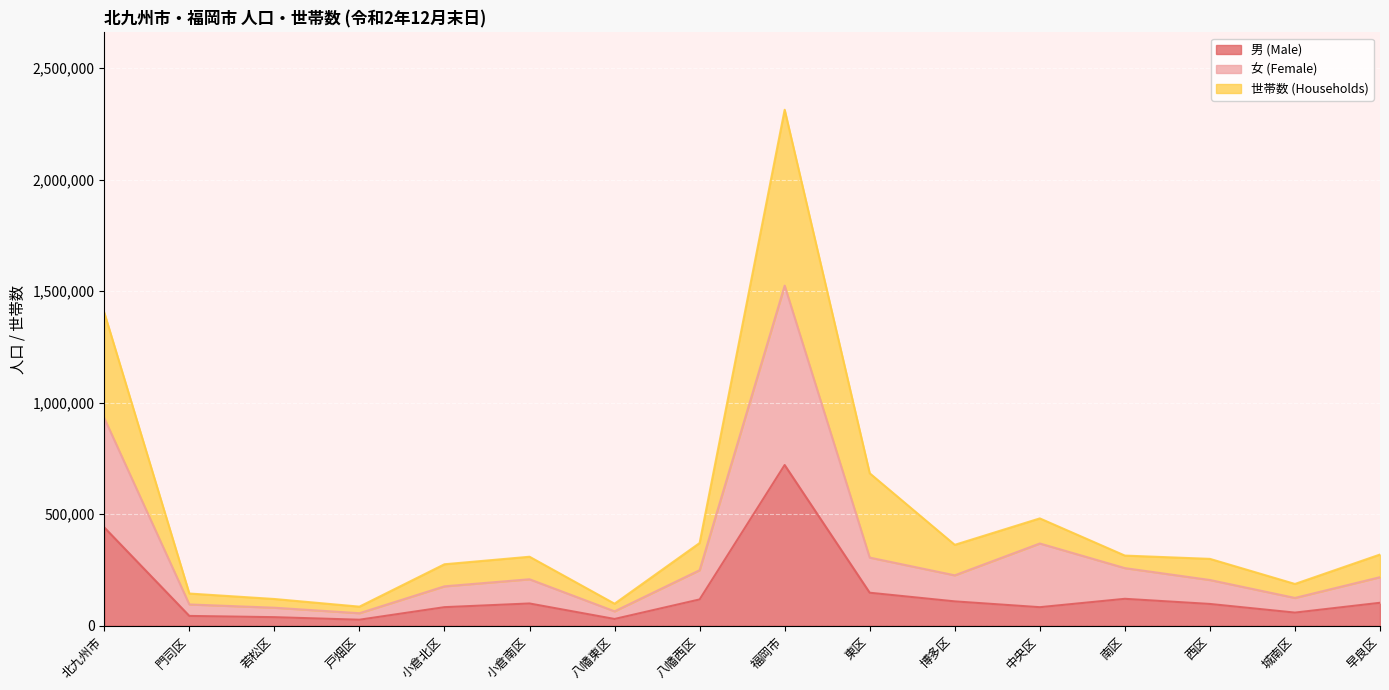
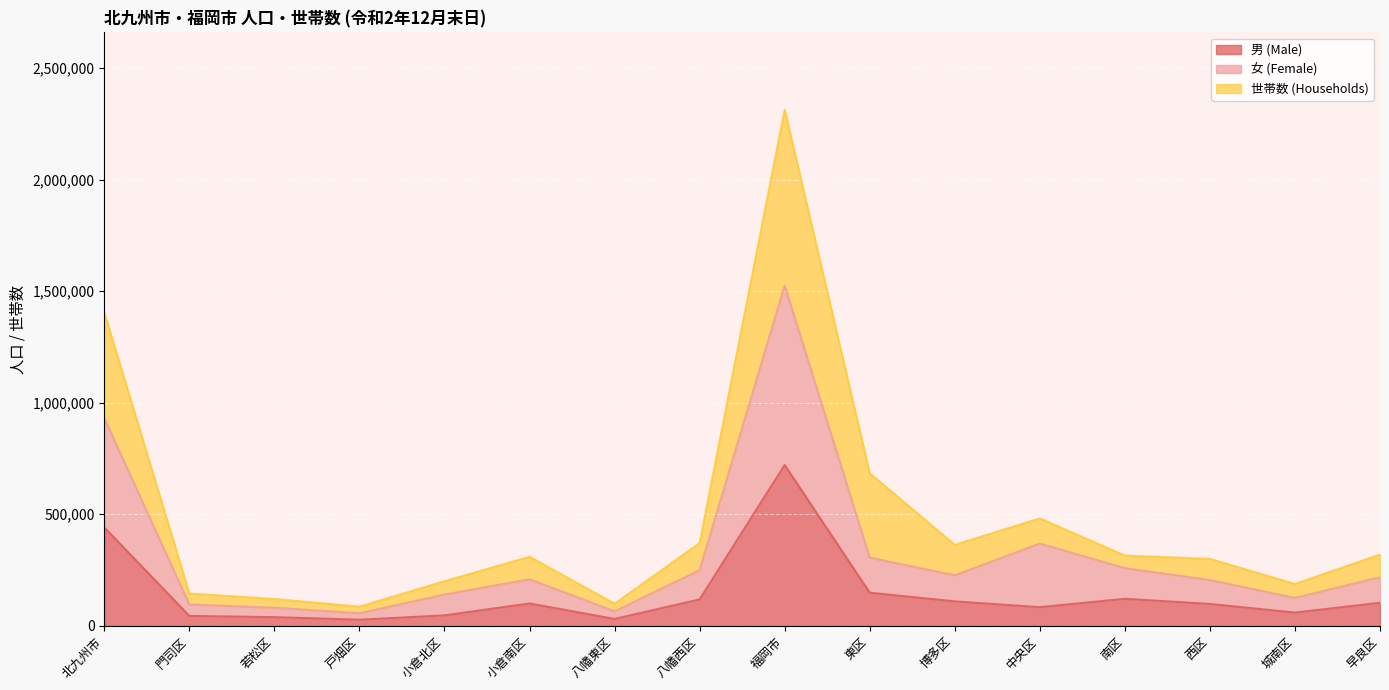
男 (Male), 小倉北区: 80,000 -> 50,000
世帯数 (Households), 小倉北区: 100,000 -> 60,000
